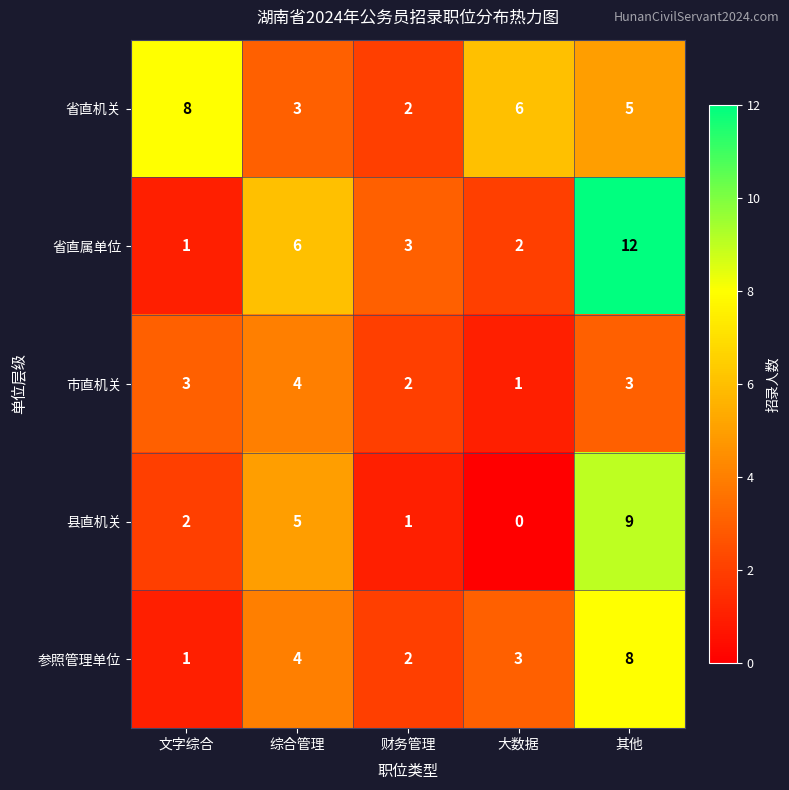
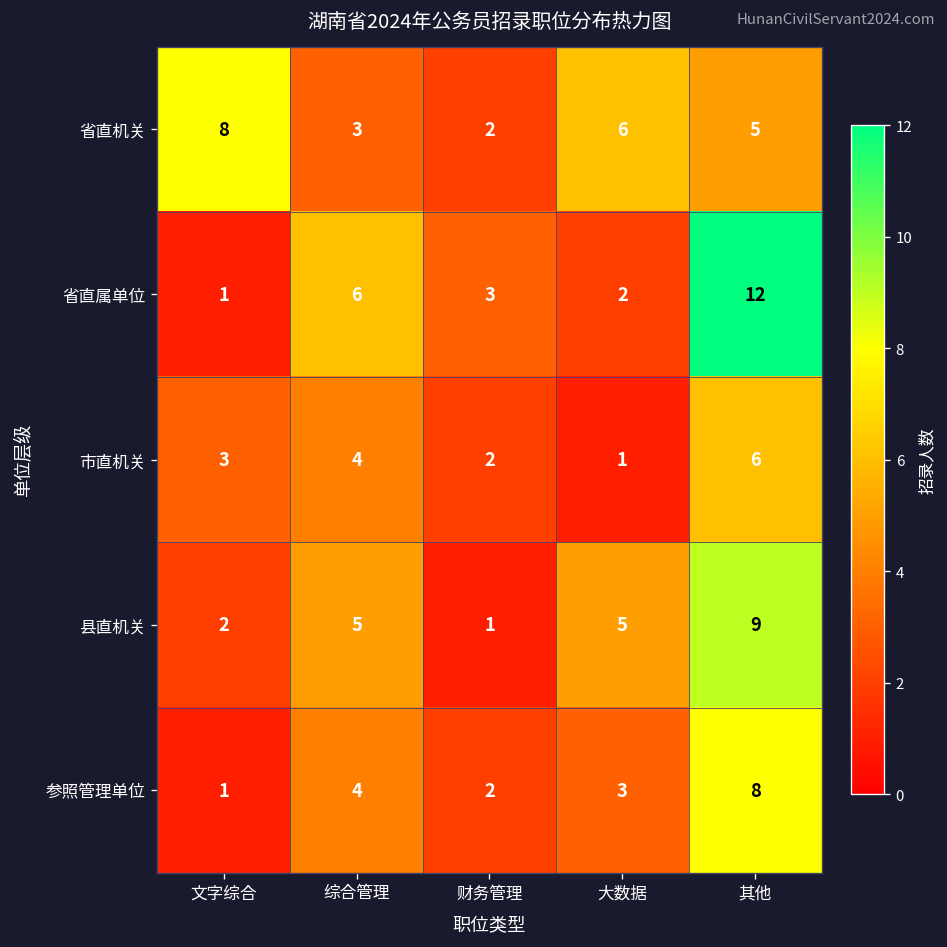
市直机关, 其他: 3 -> 6
县直机关, 大数据: 0 -> 5
